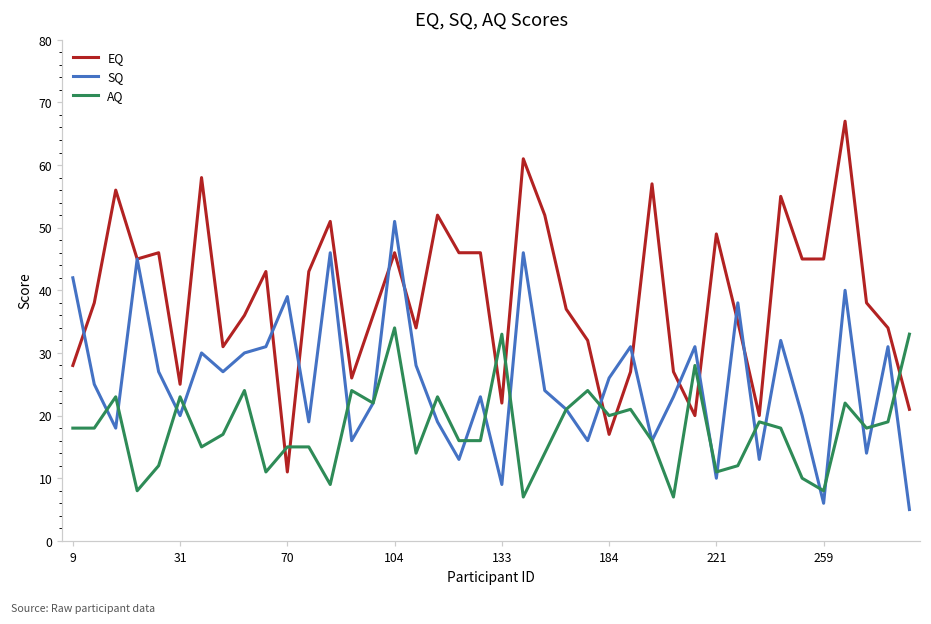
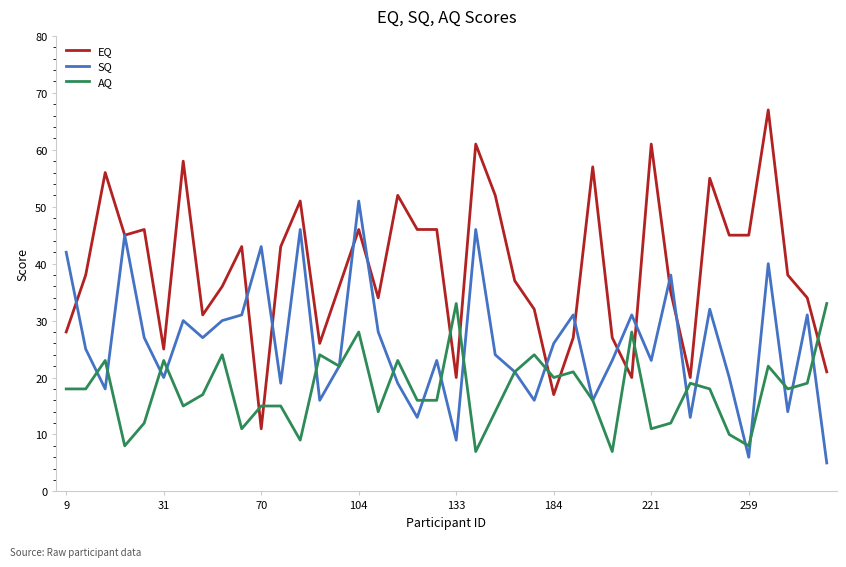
SQ, 70: 39 -> 43
AQ, 104: 34 -> 28
EQ, 133: 22 -> 20
EQ, 221: 49 -> 61
SQ, 221: 10 -> 23
